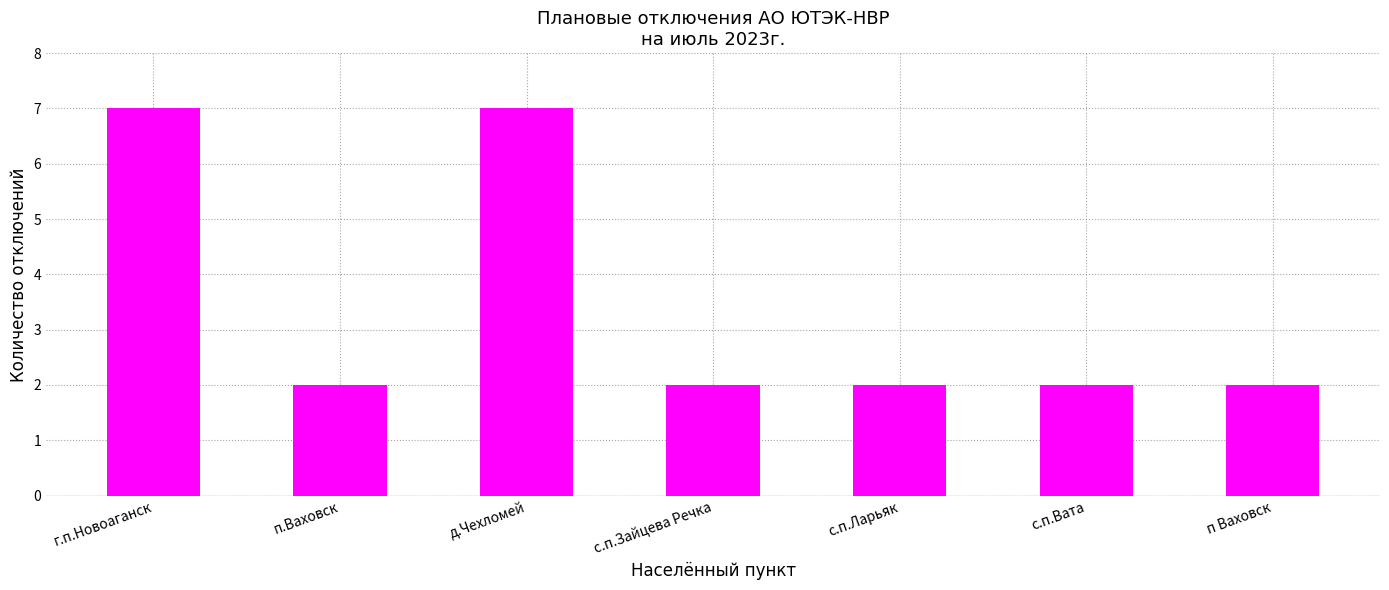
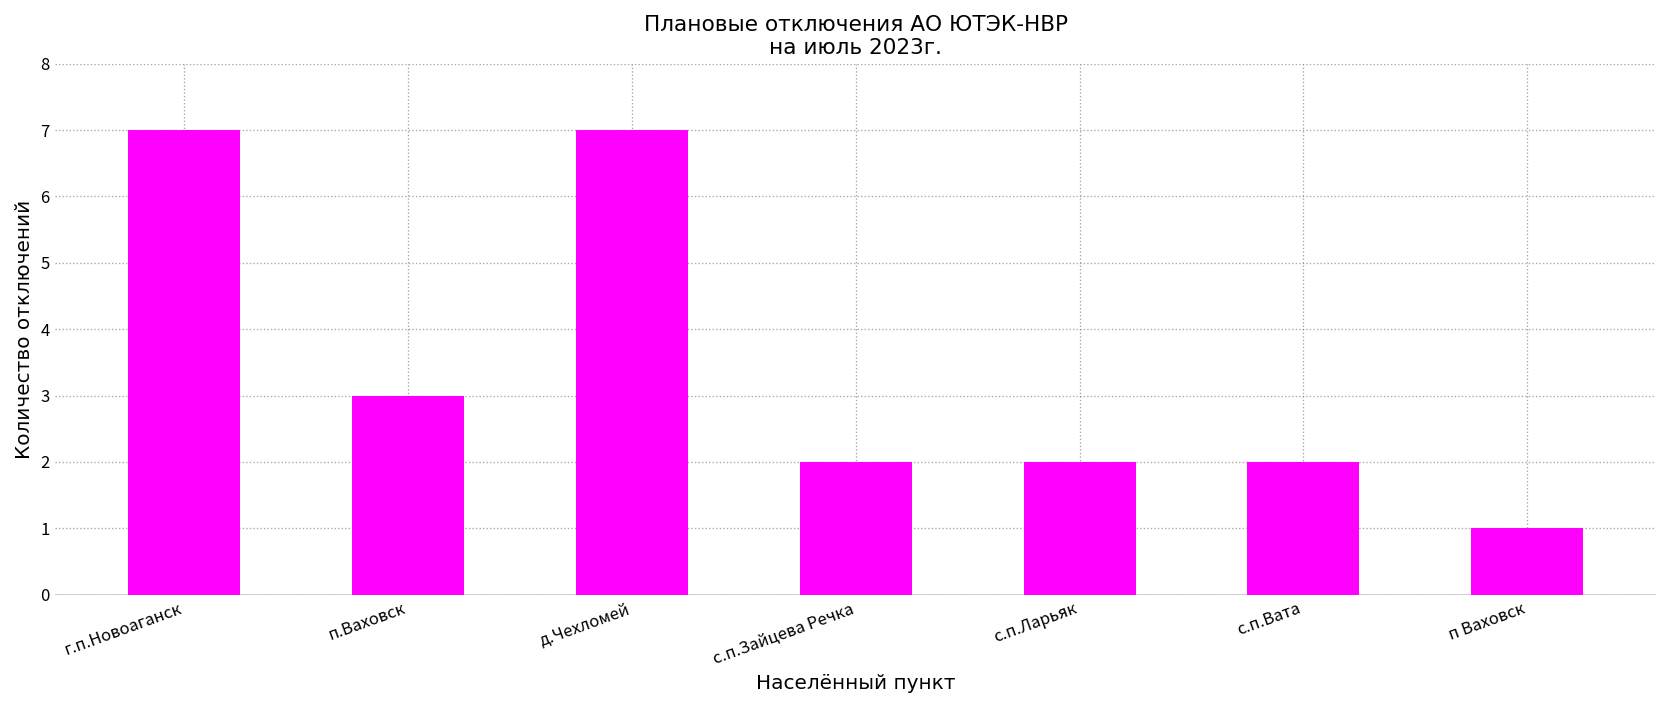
п.Ваховск: 2 -> 3
п Ваховск: 2 -> 1
